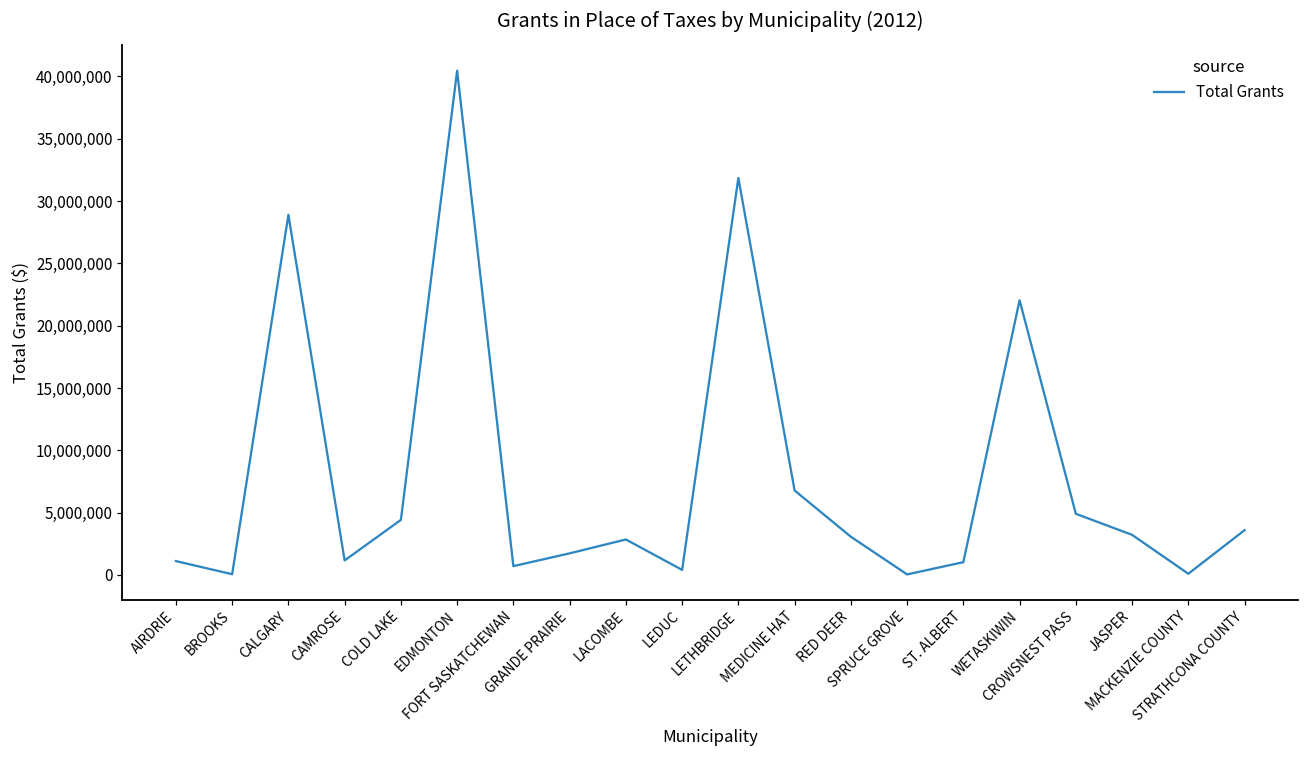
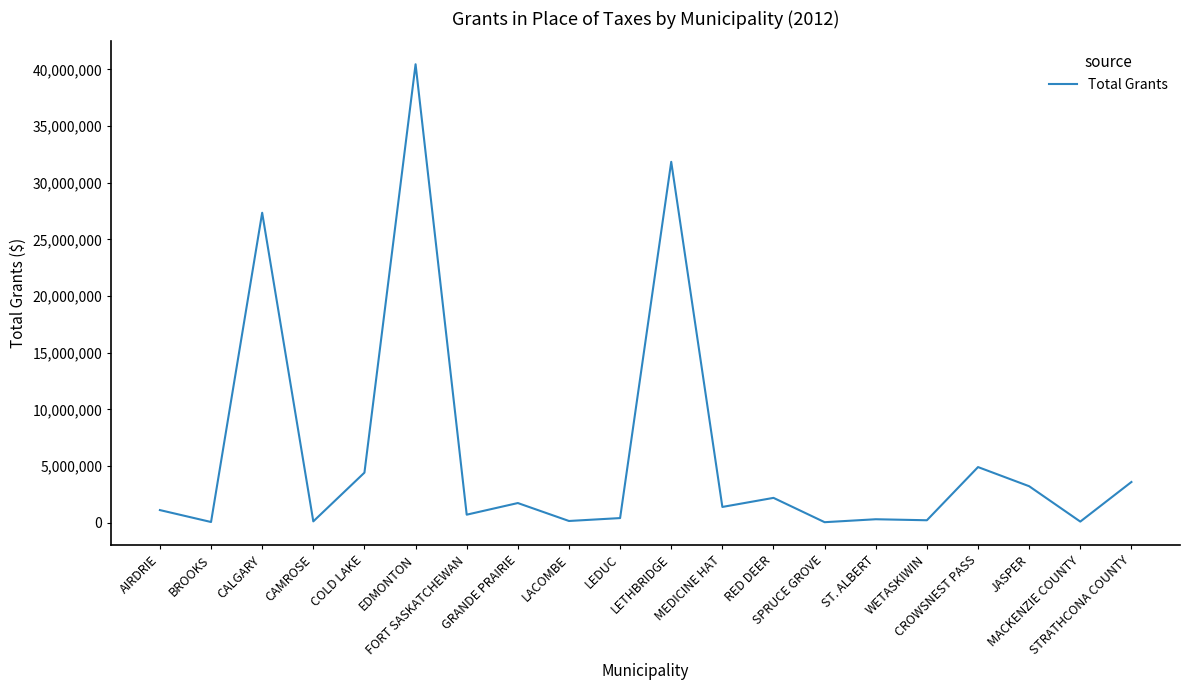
CALGARY: 28,900,000 -> 27,400,000
CAMROSE: 1,200,000 -> 100,000
LACOMBE: 2,800,000 -> 100,000
MEDICINE HAT: 6,800,000 -> 1,400,000
RED DEER: 3,100,000 -> 2,200,000
ST. ALBERT: 1,000,000 -> 300,000
WETASKIWIN: 22,000,000 -> 200,000
